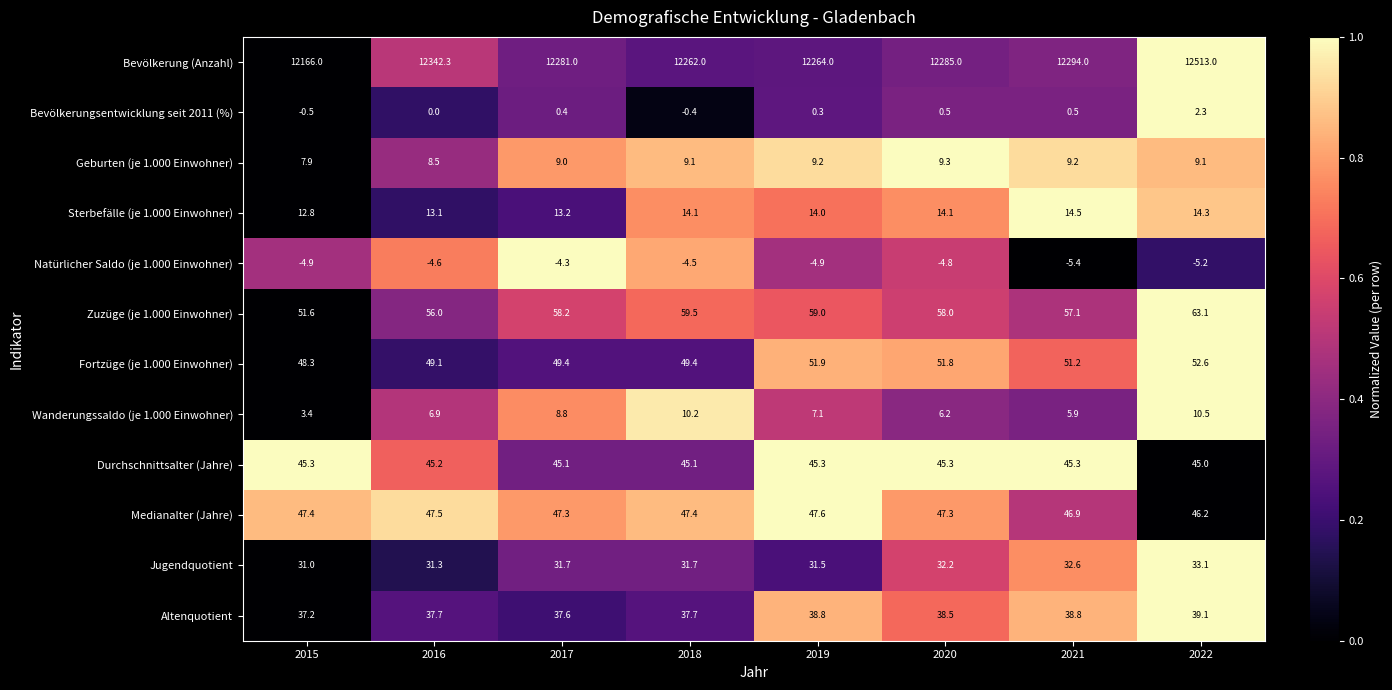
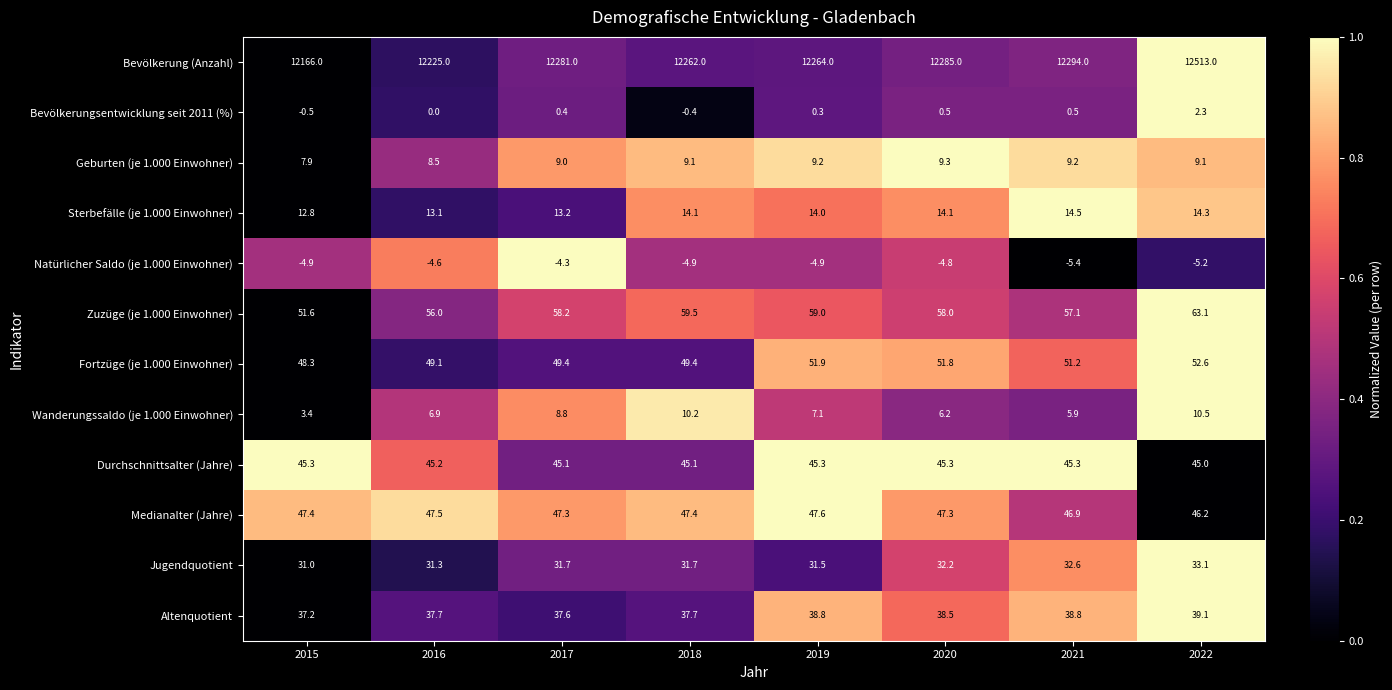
Bevölkerung (Anzahl), 2016: 12342.3 -> 12225.0
Natürlicher Saldo (je 1.000 Einwohner), 2018: -4.5 -> -4.9
